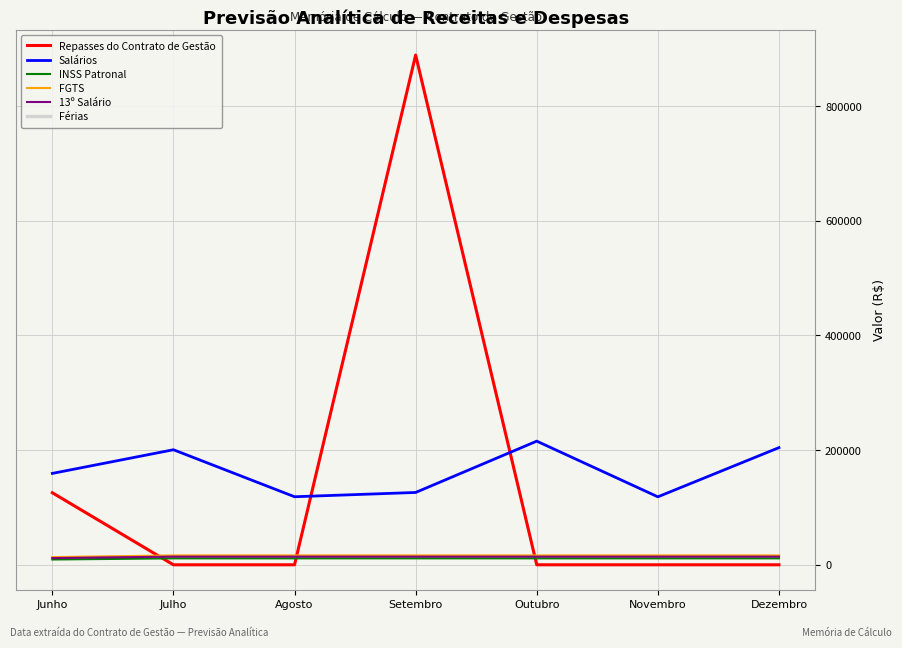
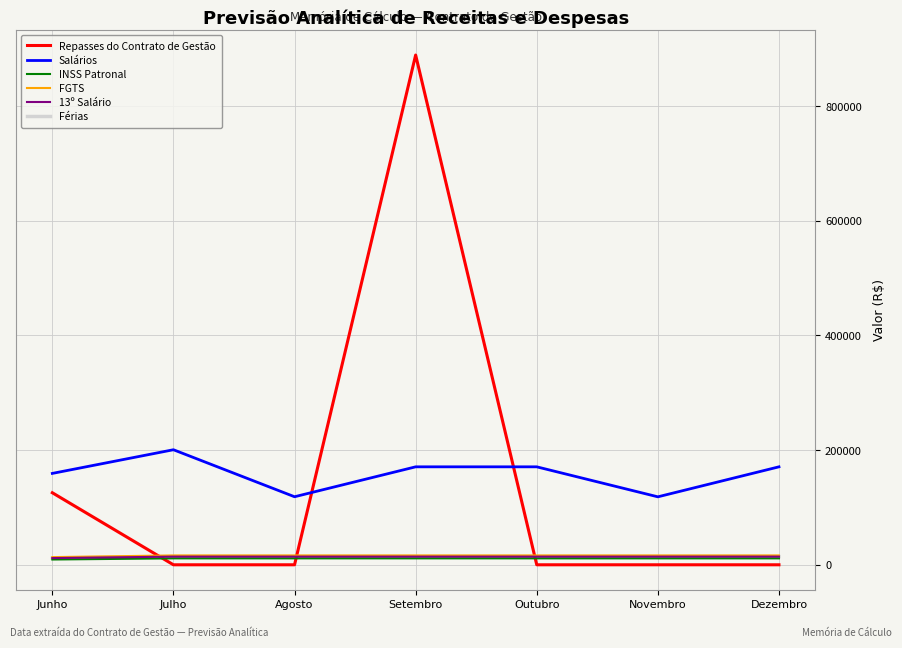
Salários, Setembro: 130000 -> 170000
Salários, Outubro: 220000 -> 170000
Salários, Dezembro: 200000 -> 170000
